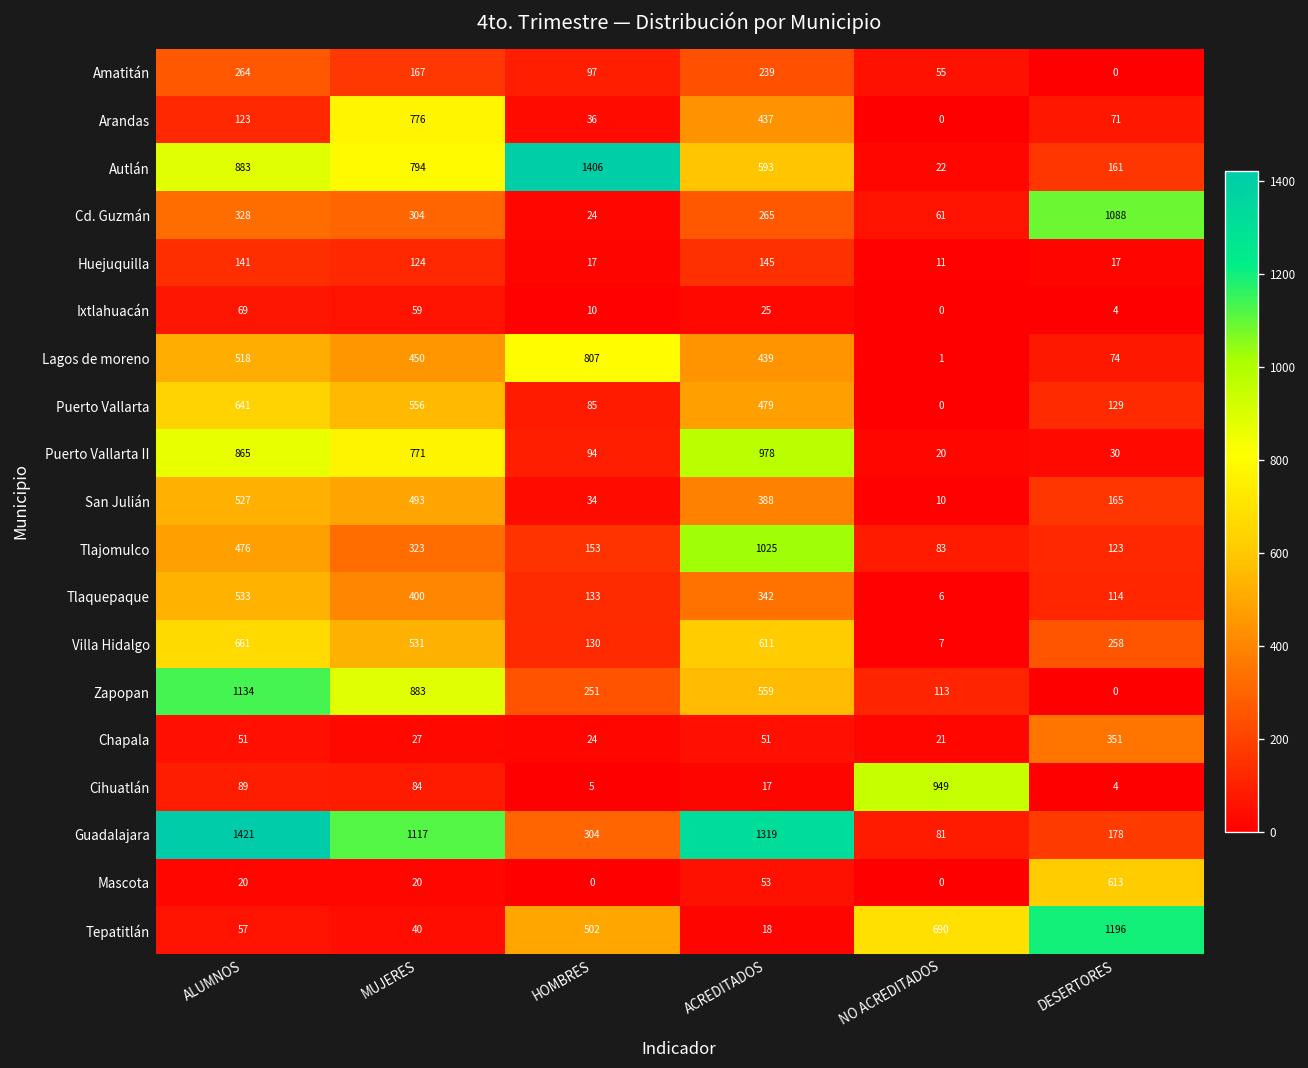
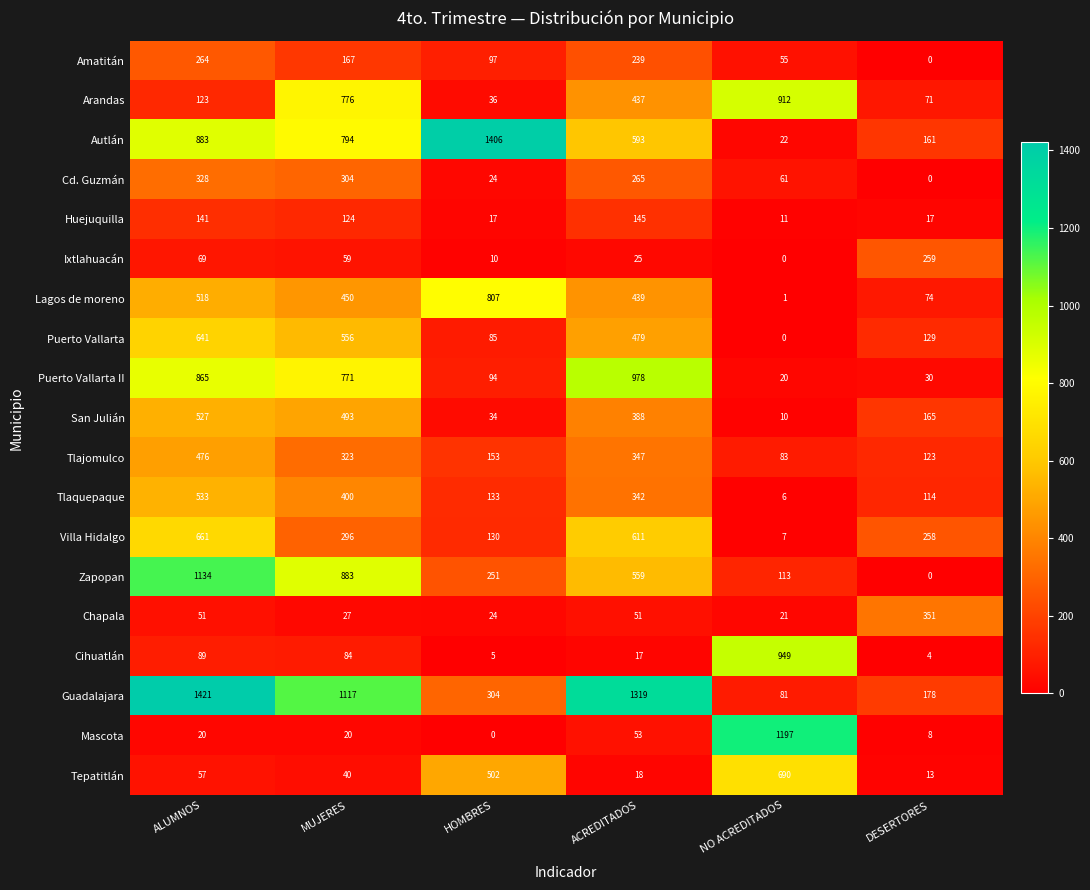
Arandas, NO ACREDITADOS: 0 -> 912
Cd. Guzmán, DESERTORES: 1088 -> 0
Ixtlahuacán, DESERTORES: 4 -> 259
Tlajomulco, ACREDITADOS: 1025 -> 347
Villa Hidalgo, MUJERES: 531 -> 296
Mascota, NO ACREDITADOS: 0 -> 1197
Mascota, DESERTORES: 613 -> 8
Tepatitlán, DESERTORES: 1196 -> 13
